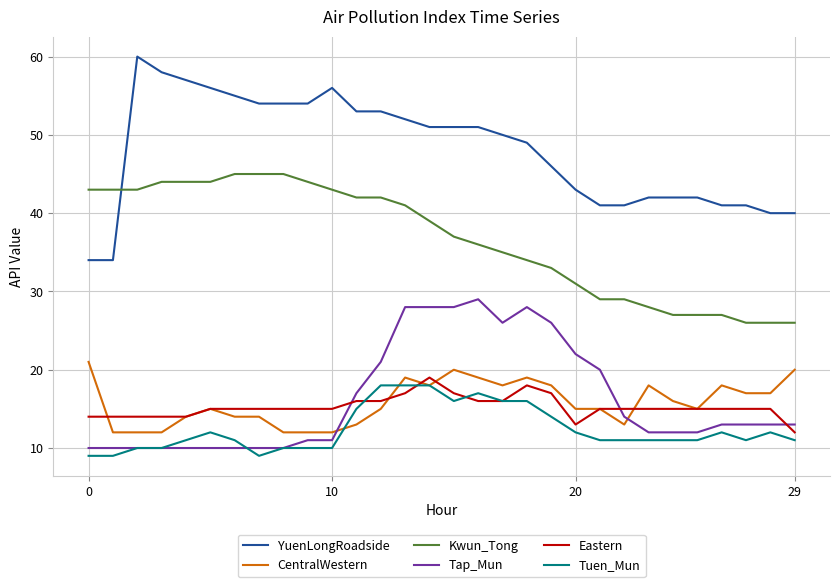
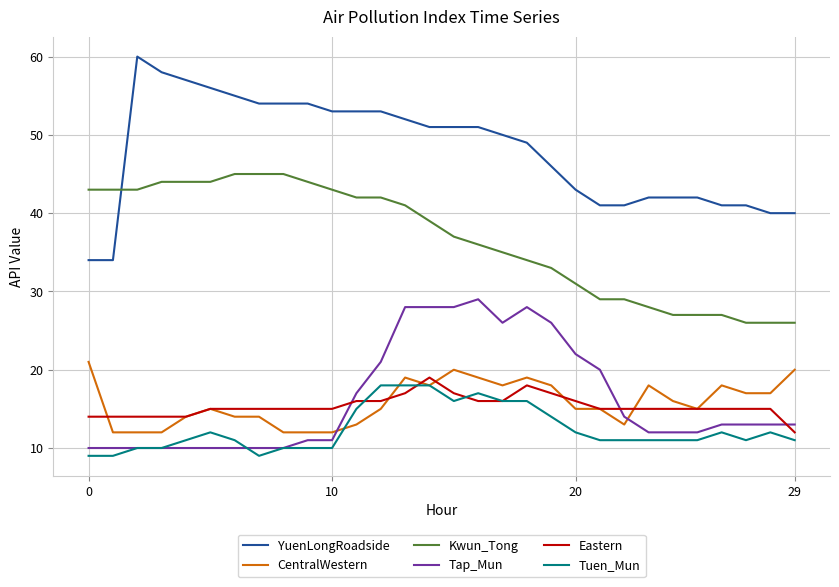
YuenLongRoadside, 10: 56 -> 53
Eastern, 20: 13 -> 16
